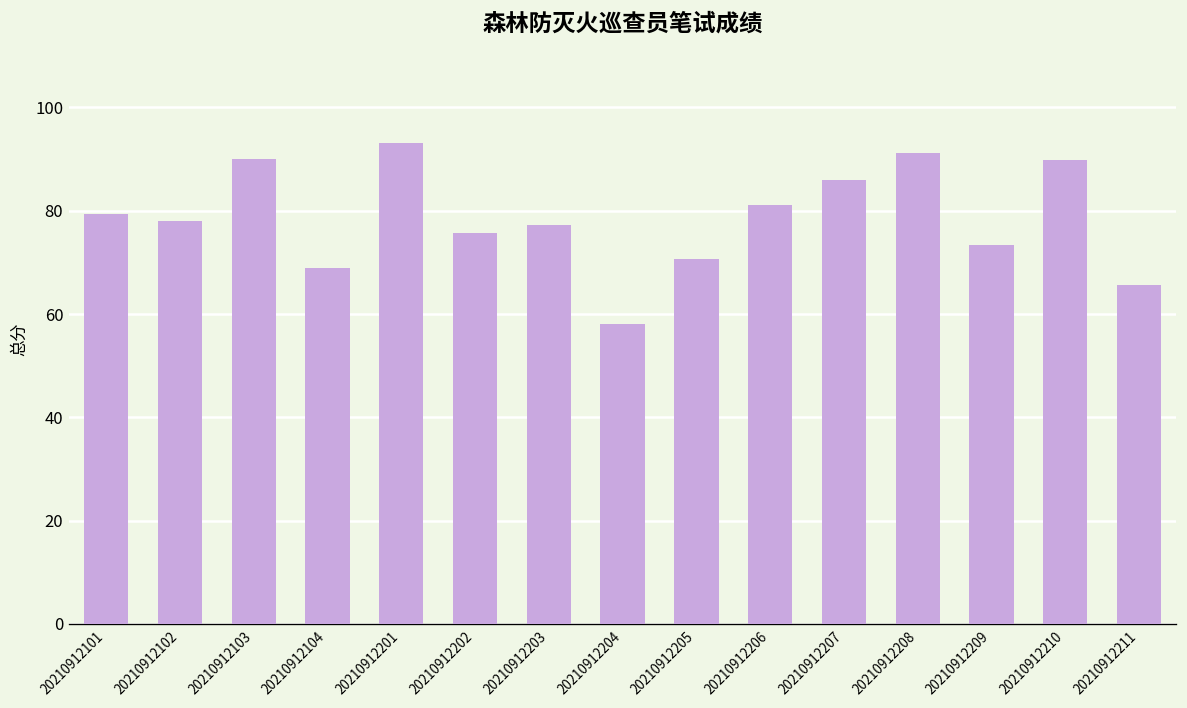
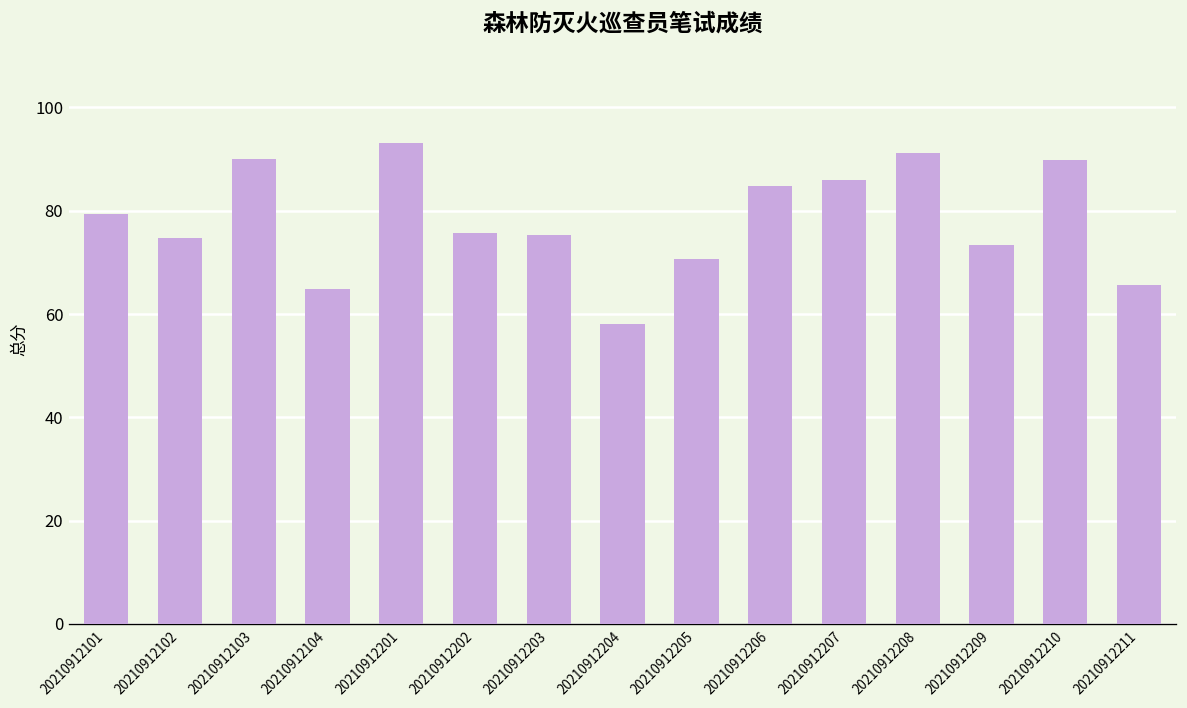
20210912102: 78 -> 75
20210912104: 69 -> 65
20210912203: 77 -> 75
20210912206: 81 -> 85
